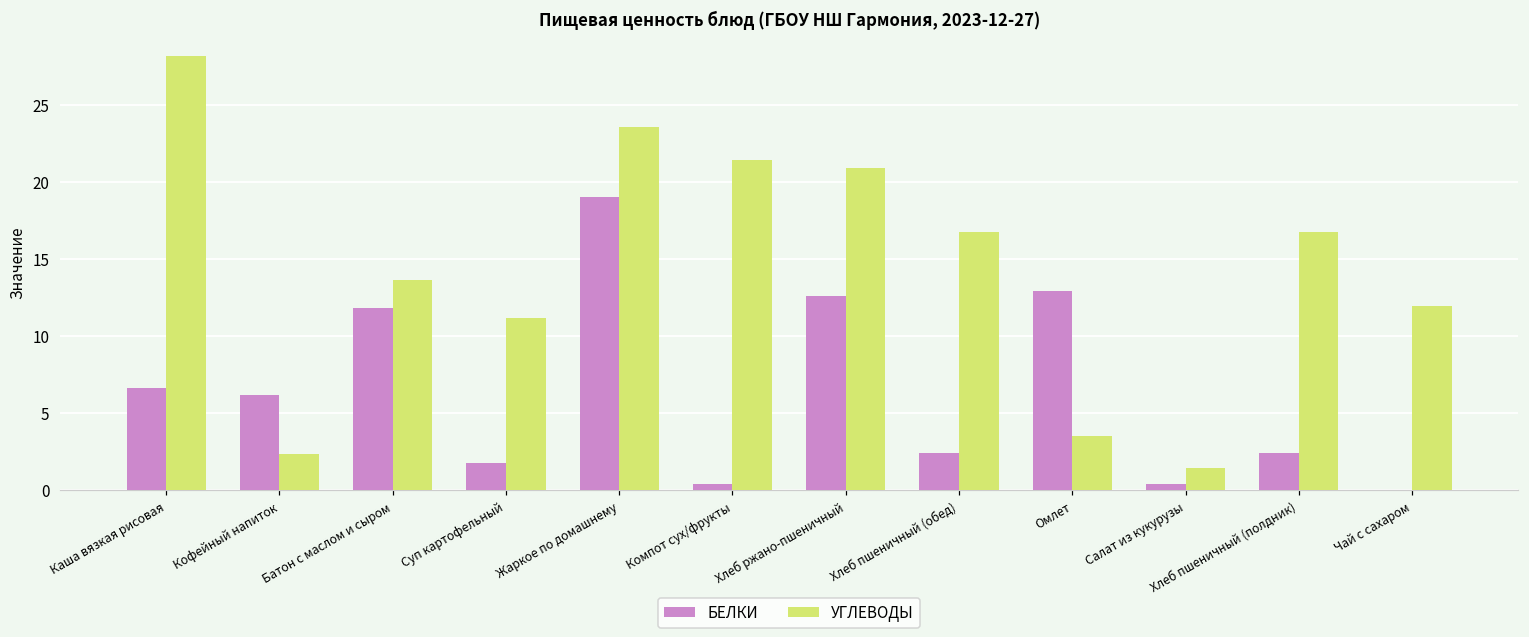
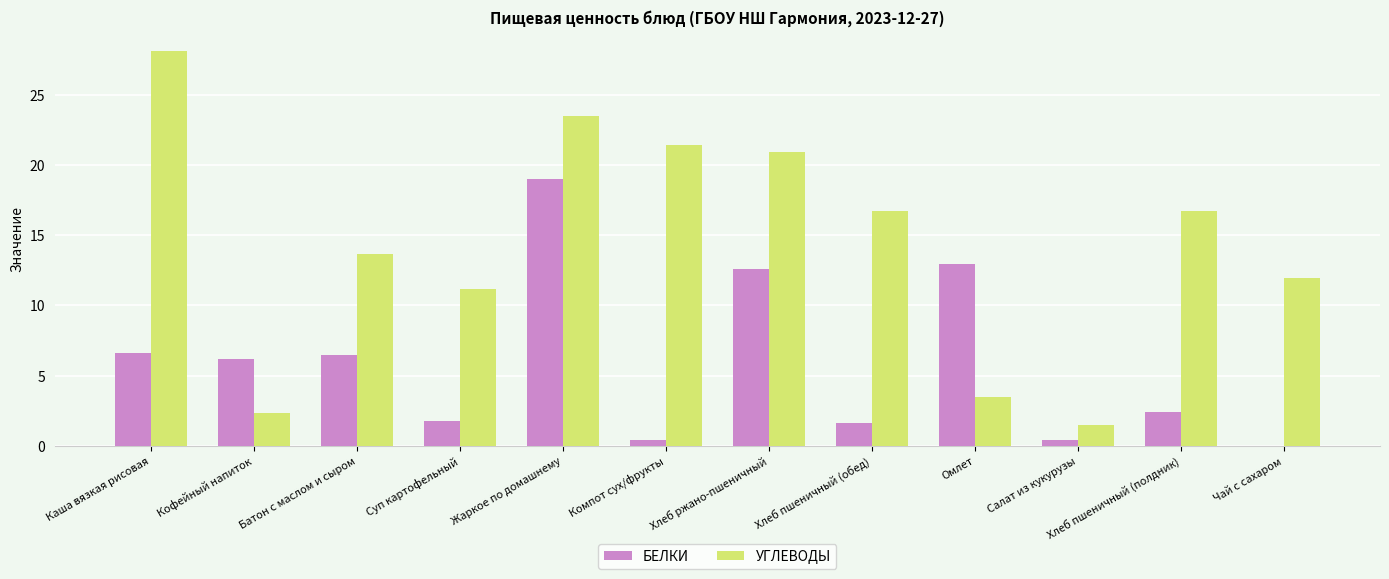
БЕЛКИ, Батон с маслом и сыром: 11.8 -> 6.5
БЕЛКИ, Хлеб пшеничный (обед): 2.4 -> 1.6
